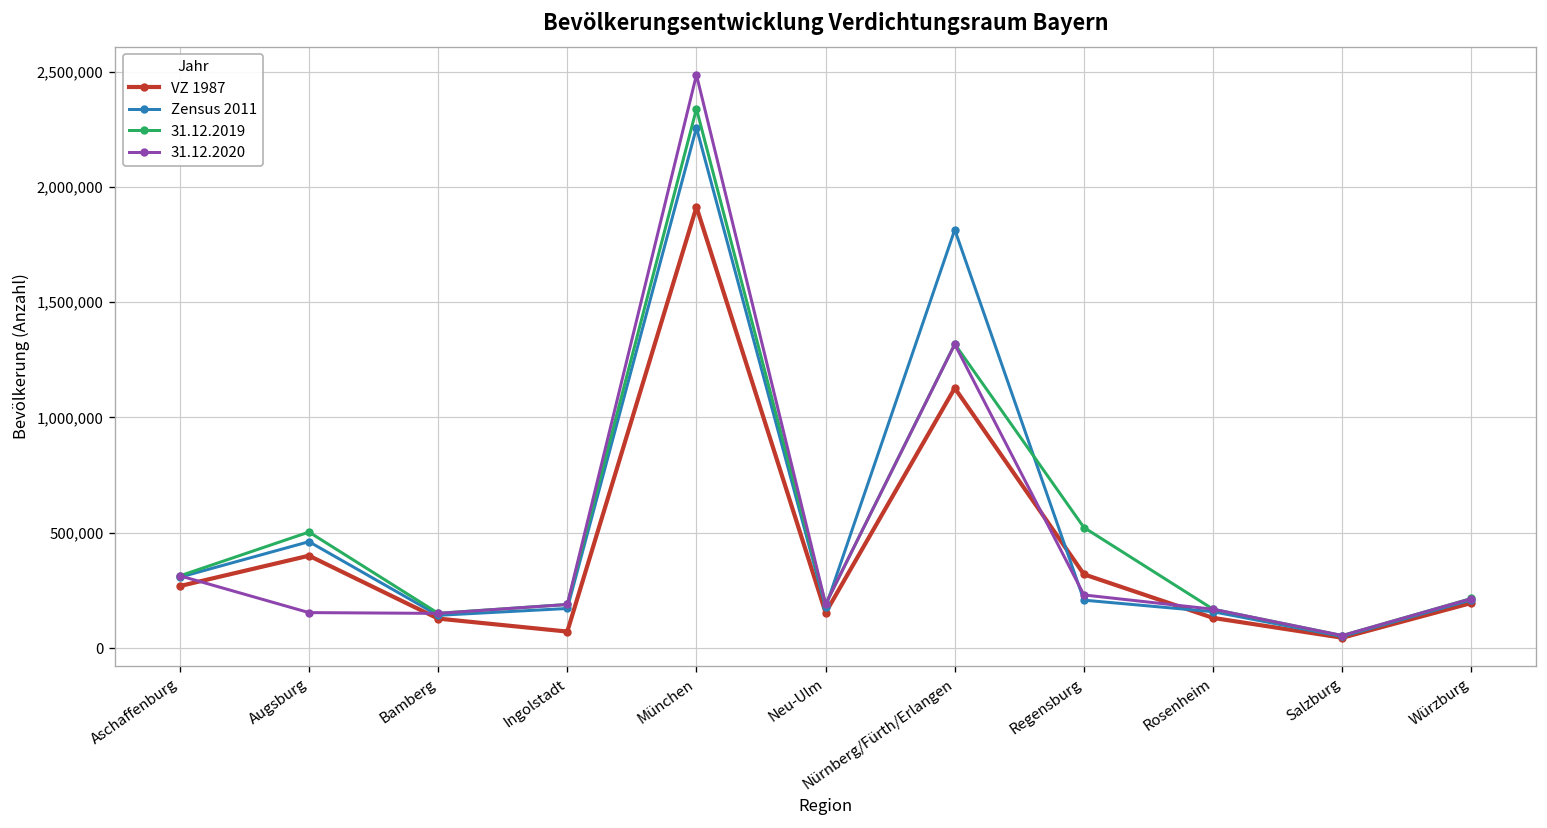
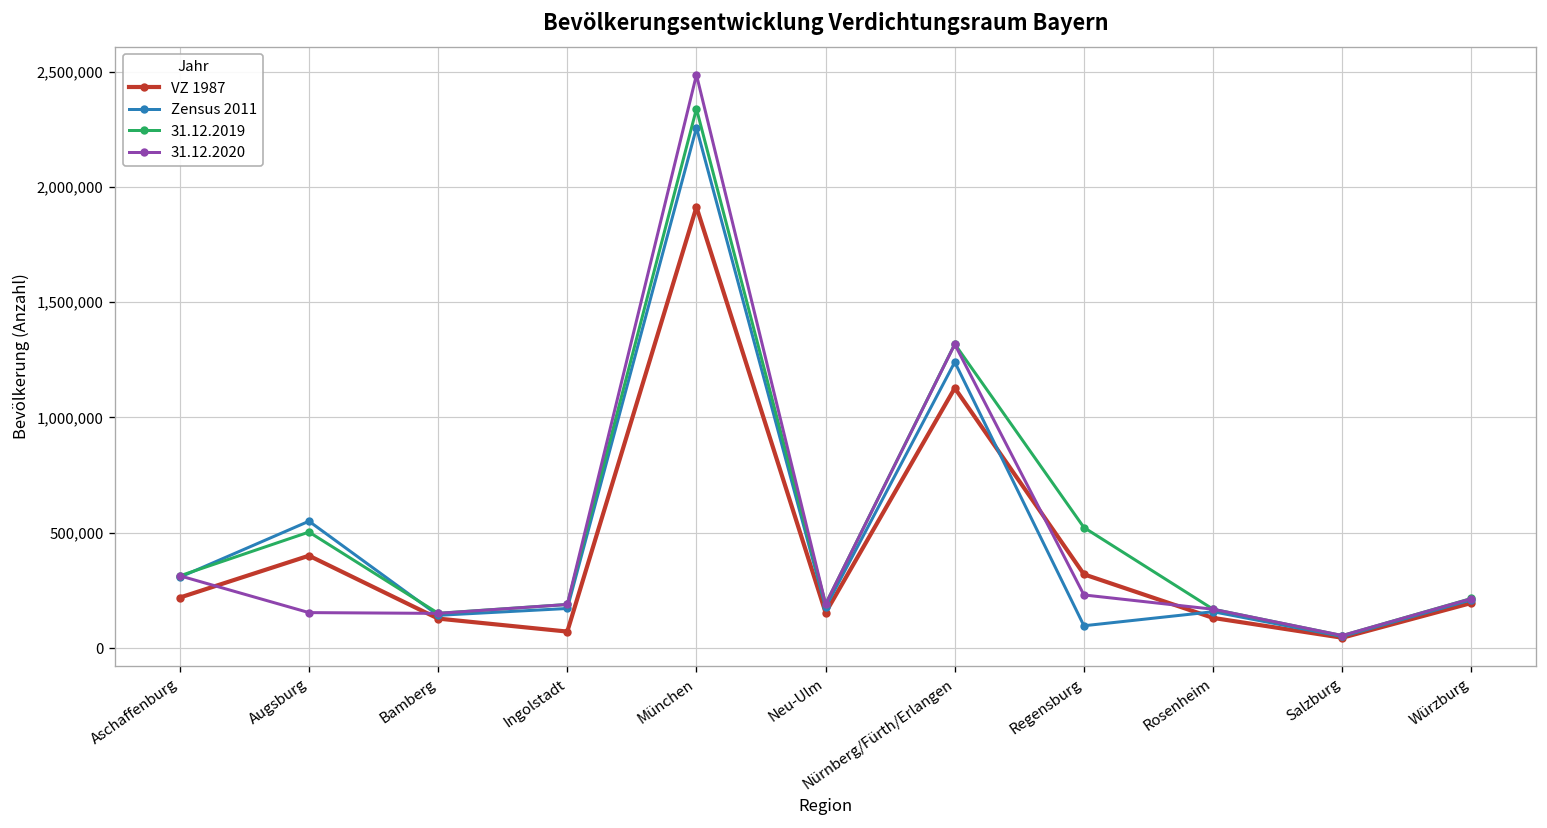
VZ 1987, Aschaffenburg: 270,000 -> 220,000
Zensus 2011, Augsburg: 460,000 -> 550,000
Zensus 2011, Nürnberg/Fürth/Erlangen: 1,810,000 -> 1,240,000
Zensus 2011, Regensburg: 210,000 -> 100,000
